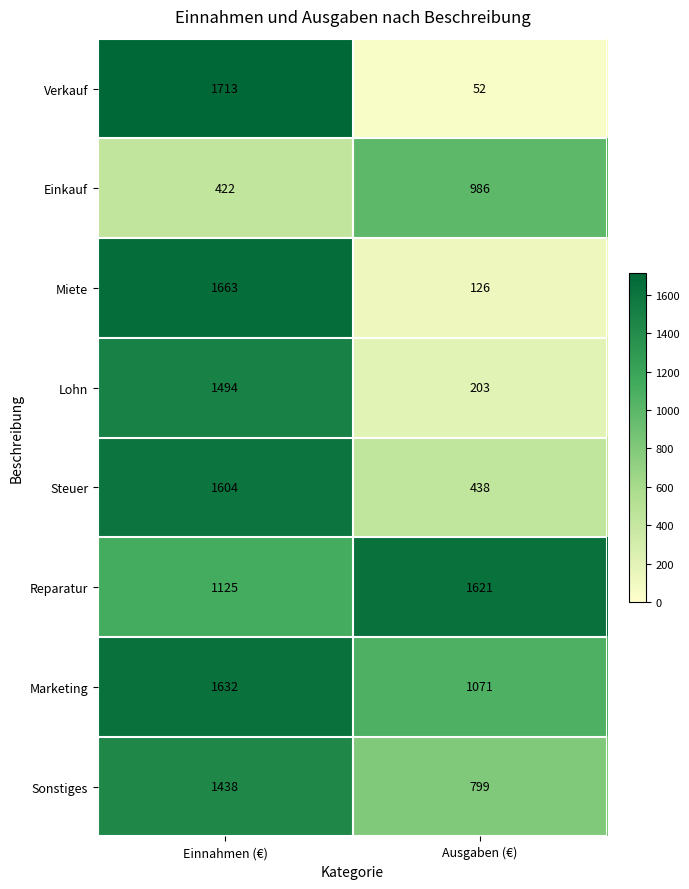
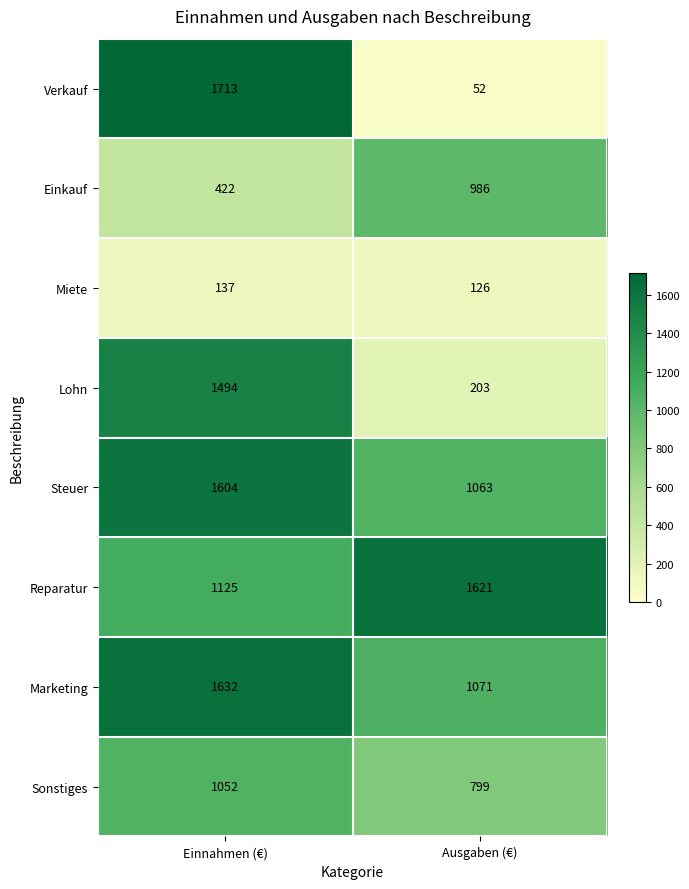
Miete, Einnahmen (€): 1663 -> 137
Steuer, Ausgaben (€): 438 -> 1063
Sonstiges, Einnahmen (€): 1438 -> 1052
